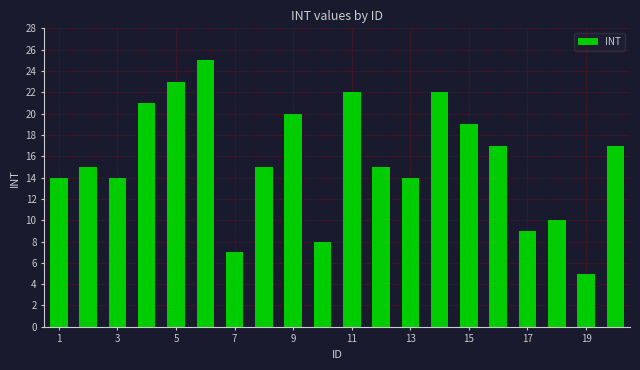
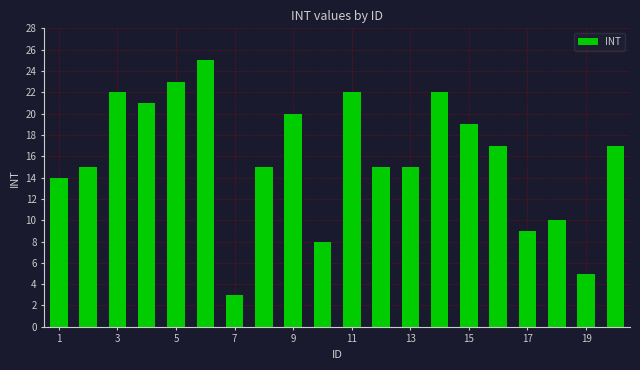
3: 14 -> 22
7: 7 -> 3
13: 14 -> 15
